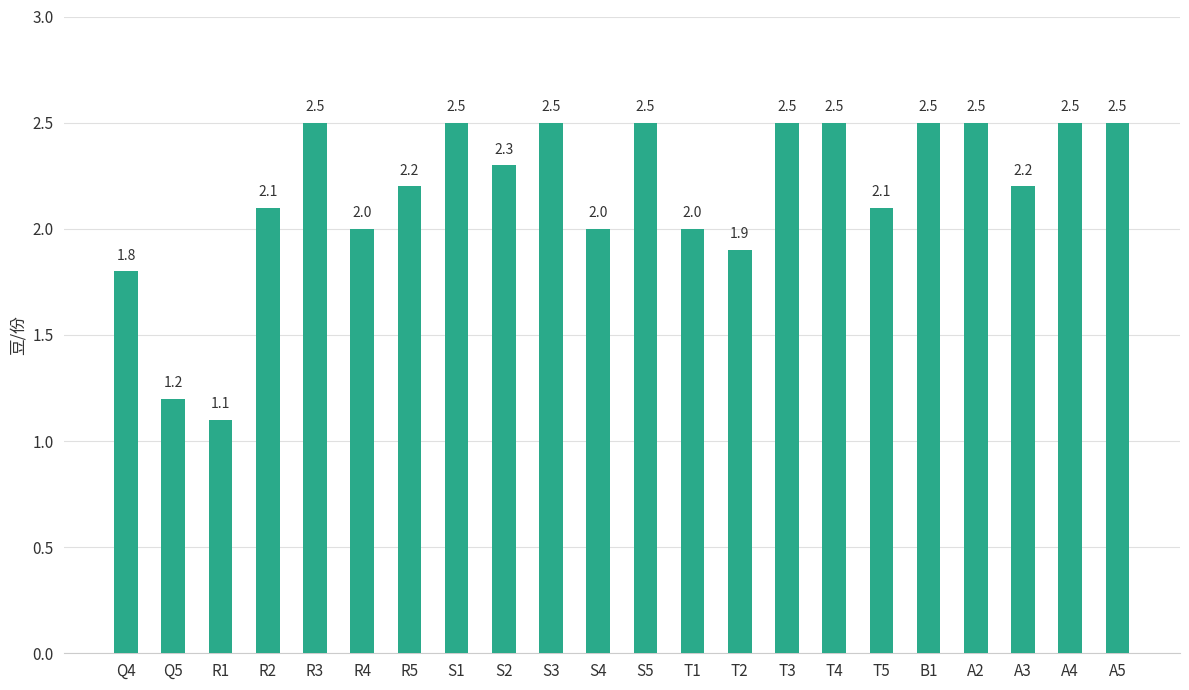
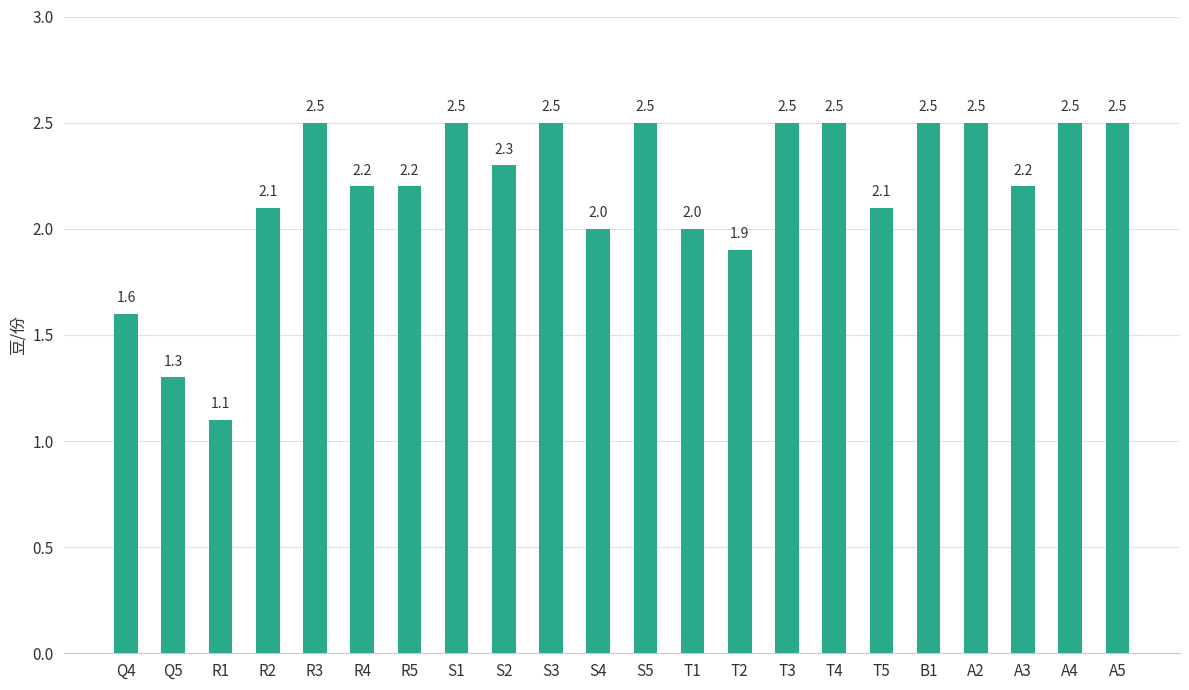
Q4: 1.8 -> 1.6
Q5: 1.2 -> 1.3
R4: 2.0 -> 2.2
